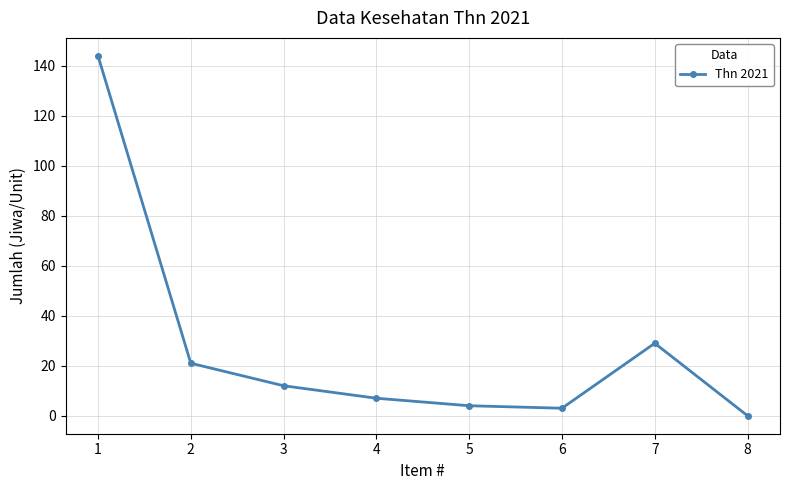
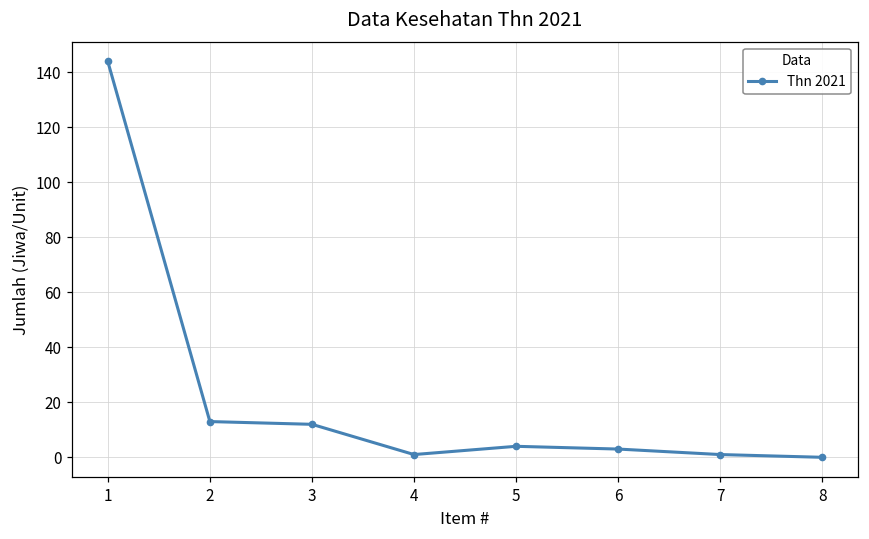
2: 21 -> 13
4: 7 -> 1
7: 29 -> 1
